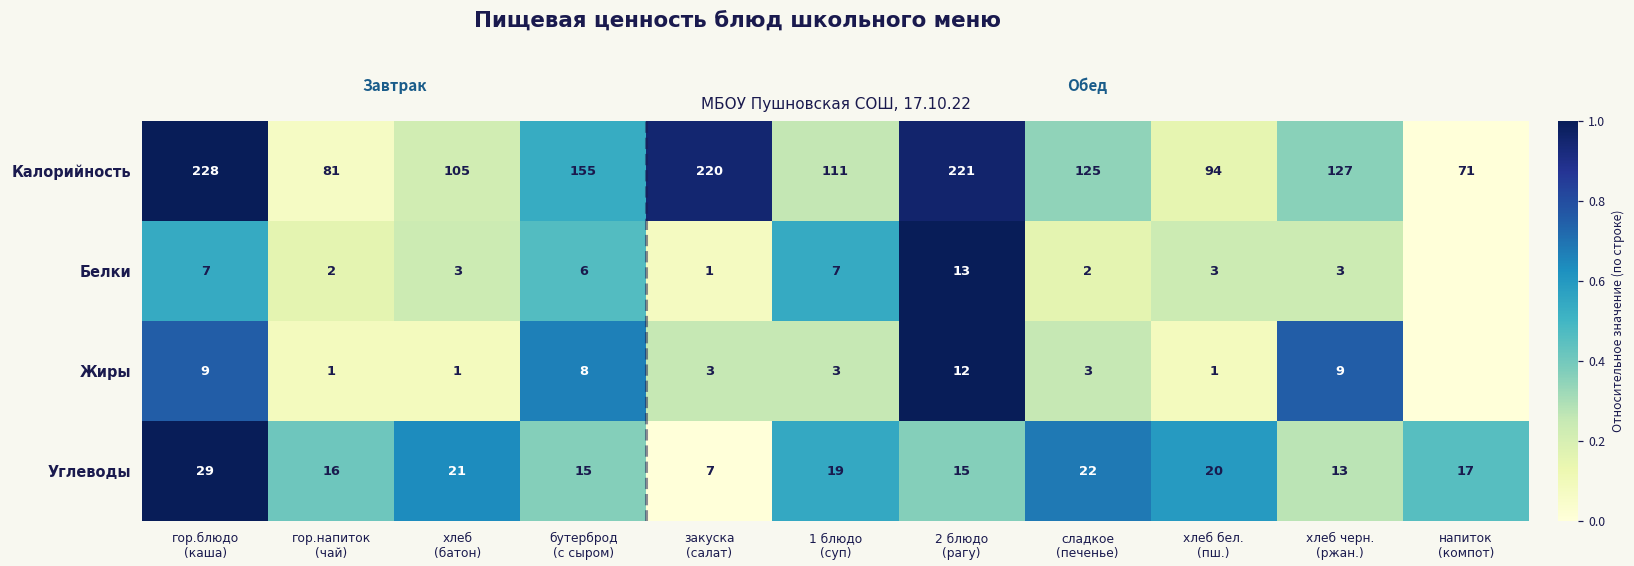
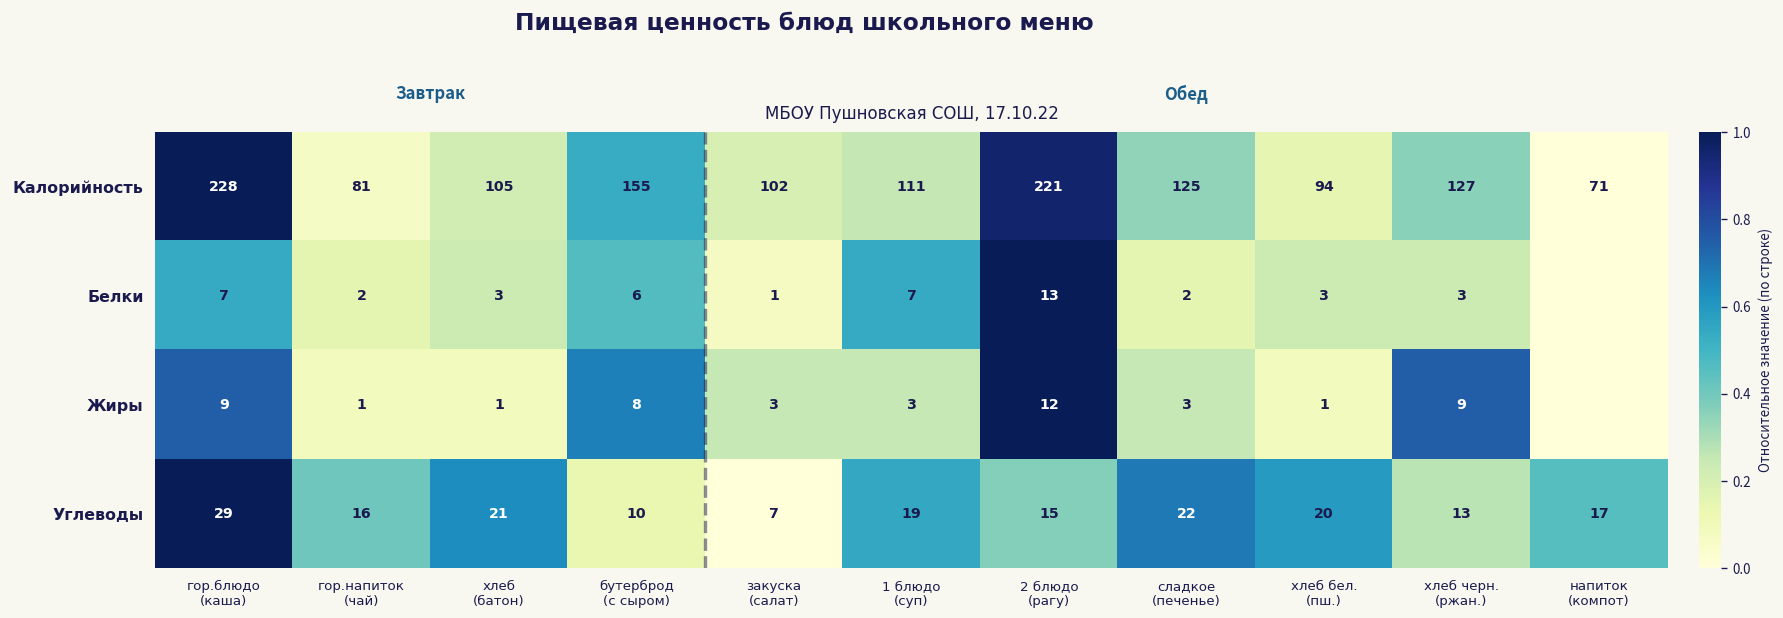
Калорийность, закуска (салат): 220 -> 102
Углеводы, бутерброд (с сыром): 15 -> 10
